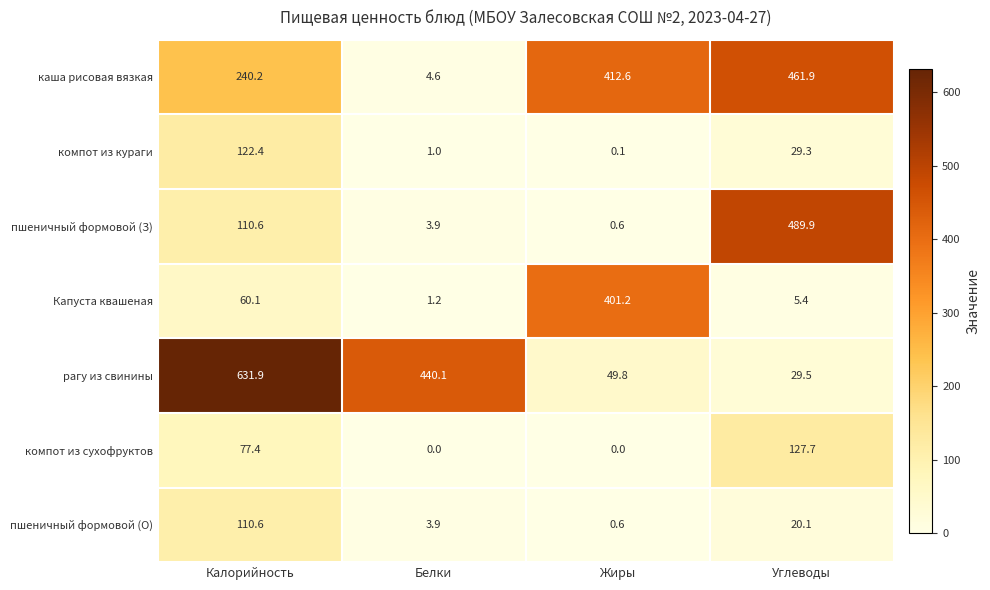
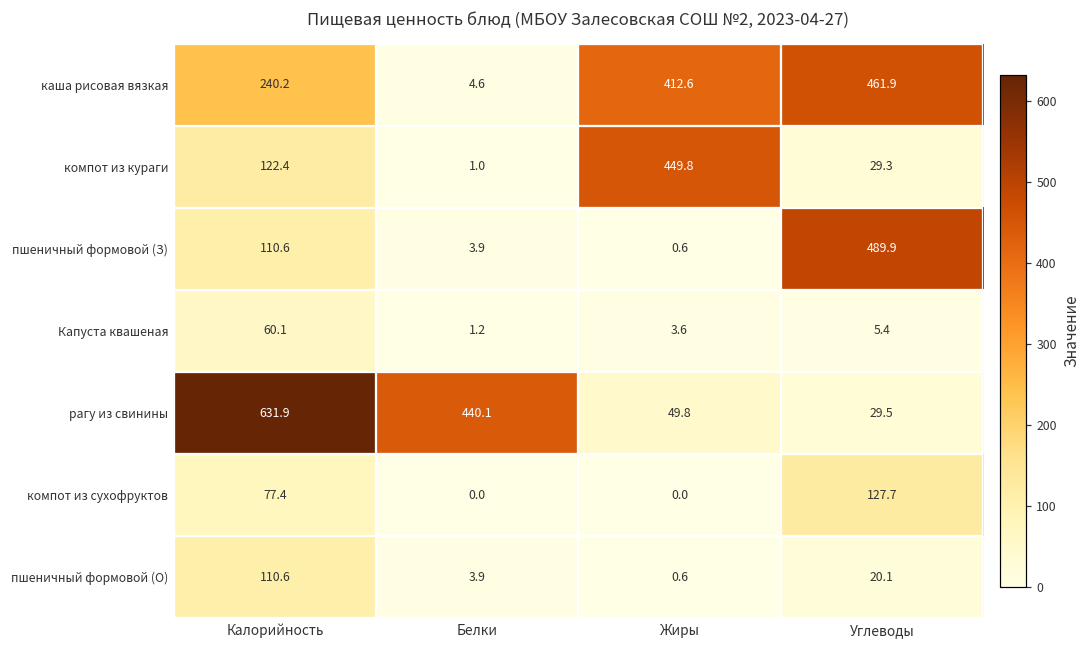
компот из кураги, Жиры: 0.1 -> 449.8
Капуста квашеная, Жиры: 401.2 -> 3.6
